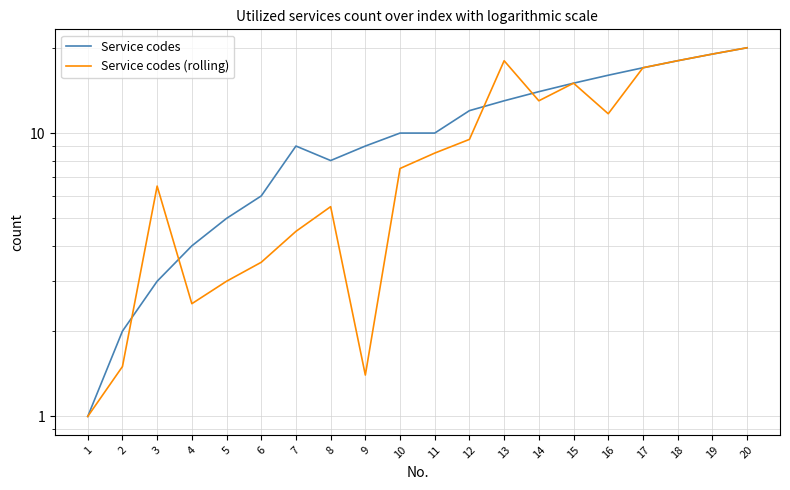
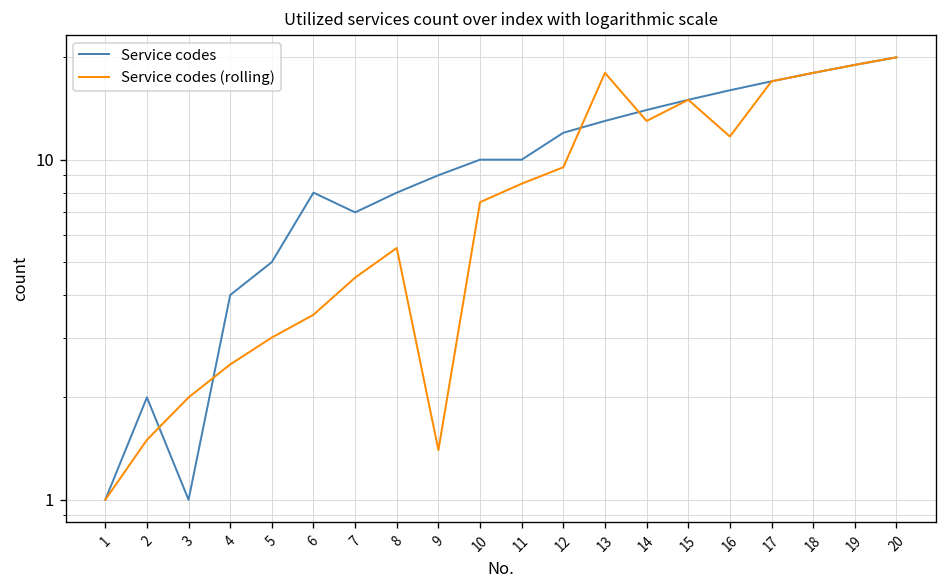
Service codes, 3: 3 -> 1
Service codes (rolling), 3: 6.5 -> 2.0
Service codes, 6: 6 -> 8
Service codes, 7: 9 -> 7
